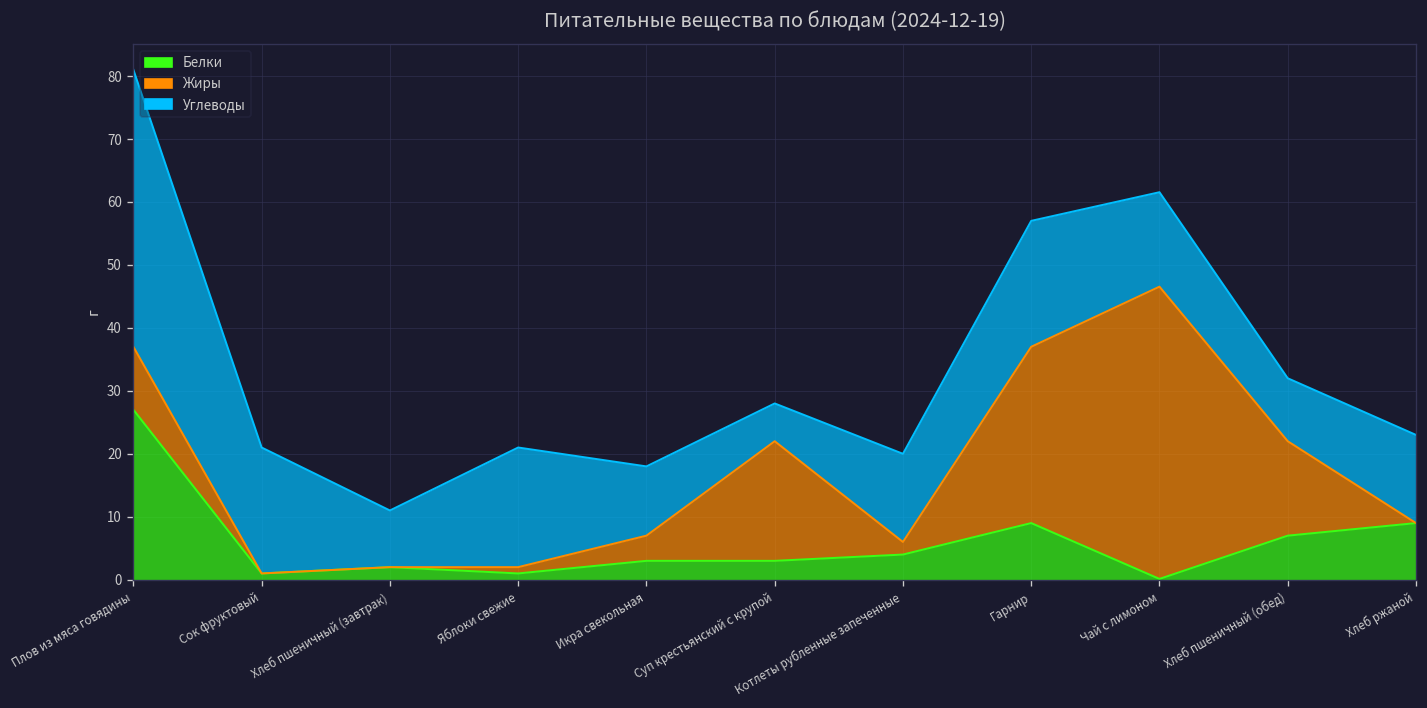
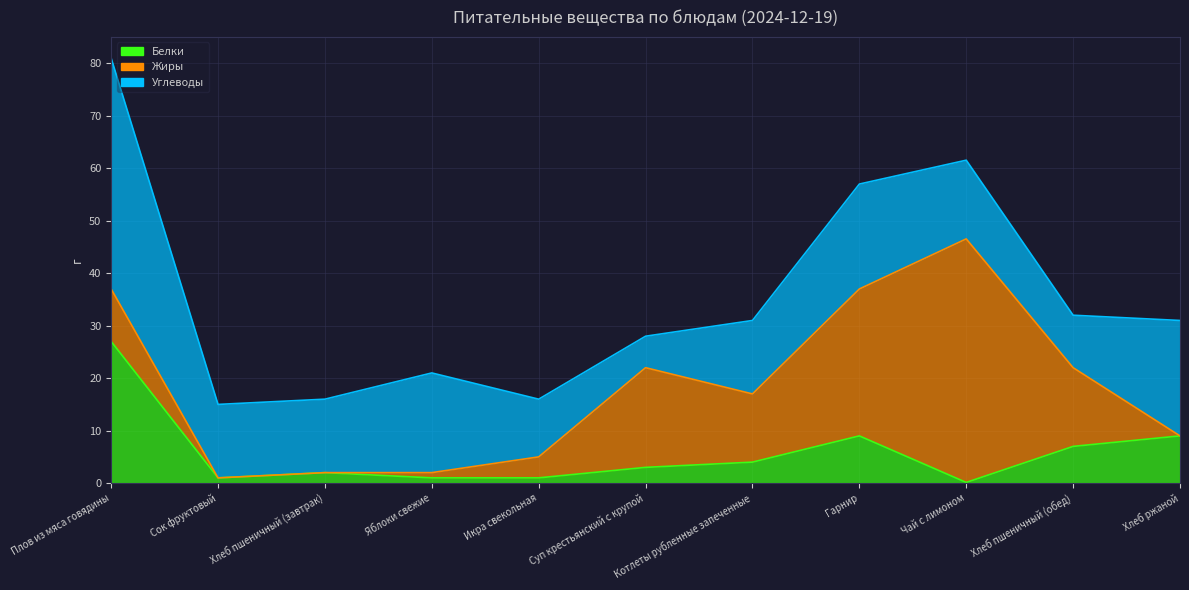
Углеводы, Сок фруктовый: 20 -> 14
Углеводы, Хлеб пшеничный (завтрак): 9 -> 14
Белки, Икра свекольная: 3 -> 1
Жиры, Котлеты рубленные запеченные: 2 -> 13
Углеводы, Хлеб ржаной: 14 -> 22
